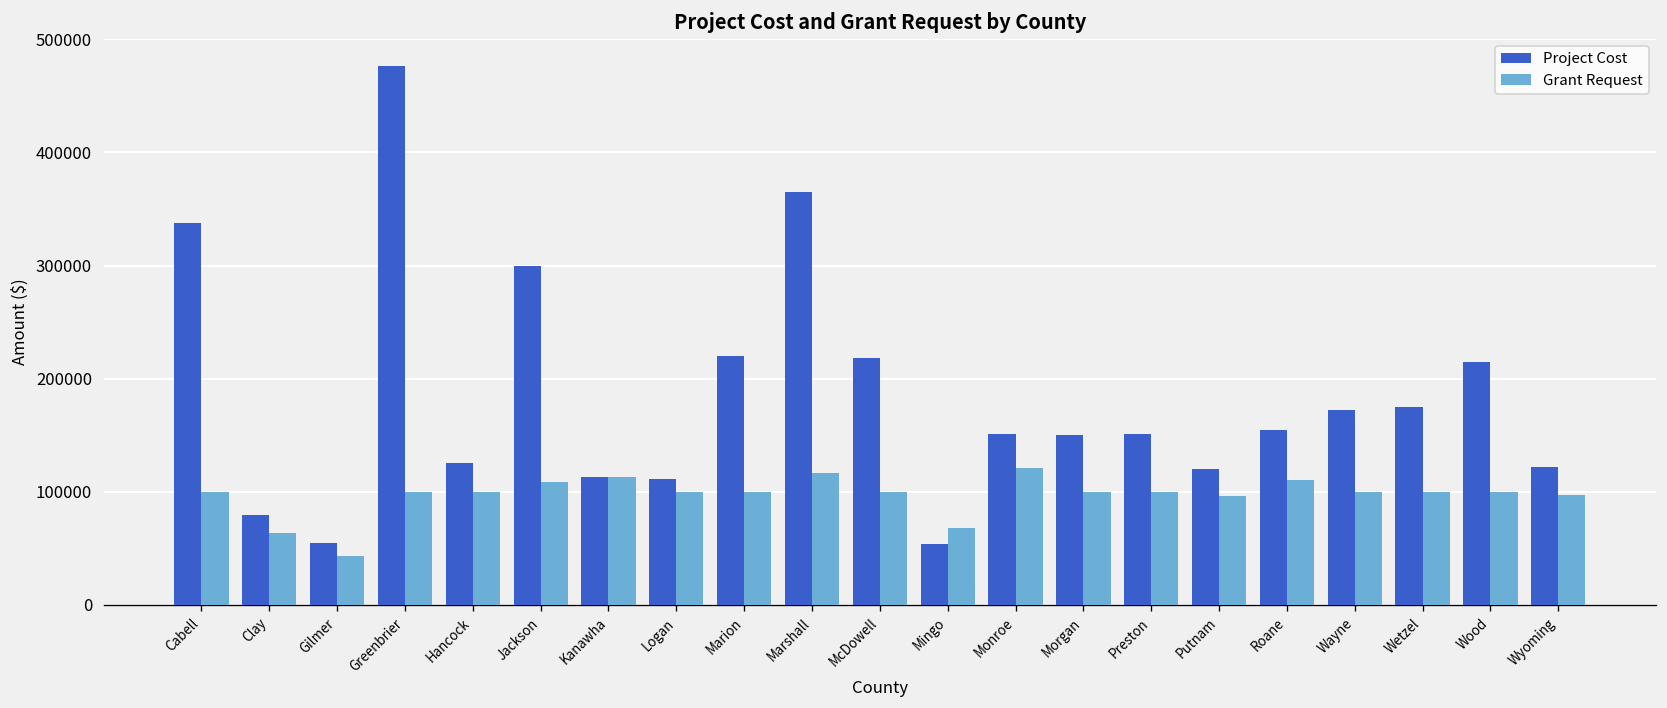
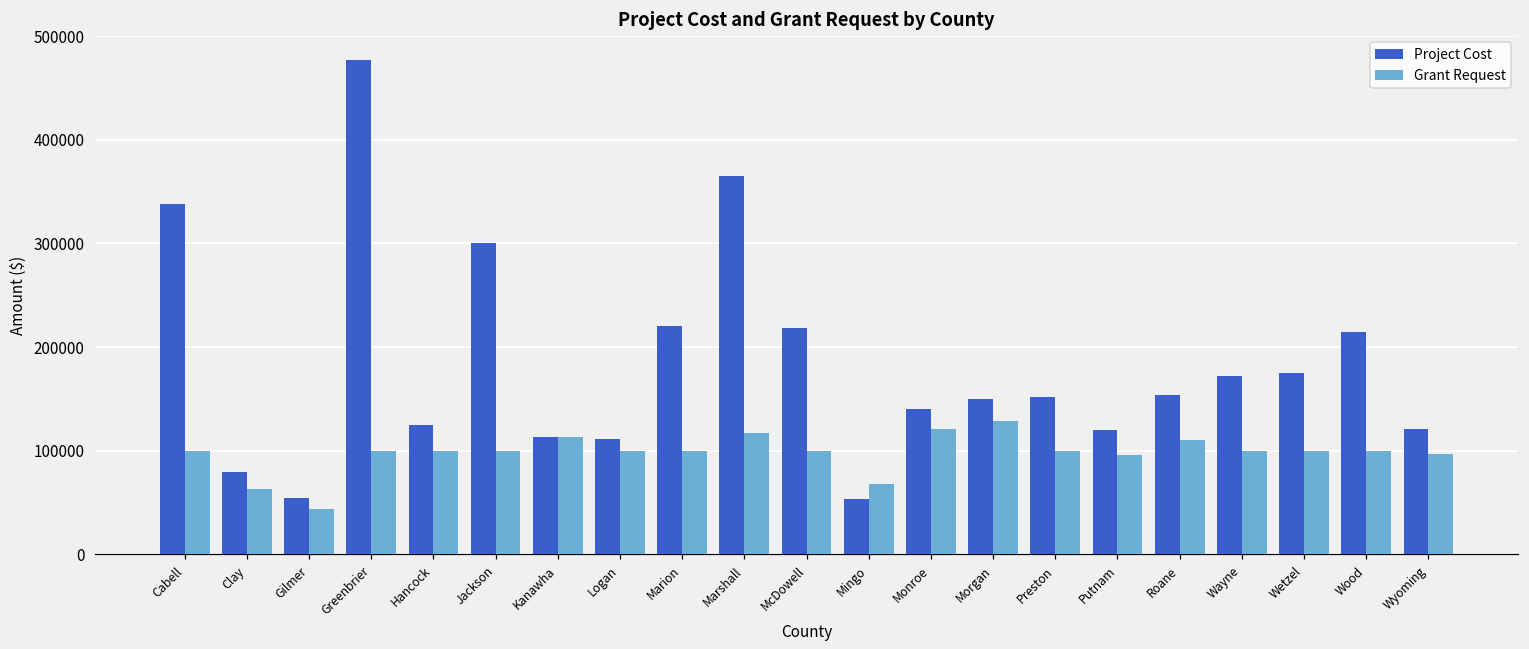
Grant Request, Jackson: 110000 -> 100000
Project Cost, Monroe: 150000 -> 140000
Grant Request, Morgan: 100000 -> 130000
